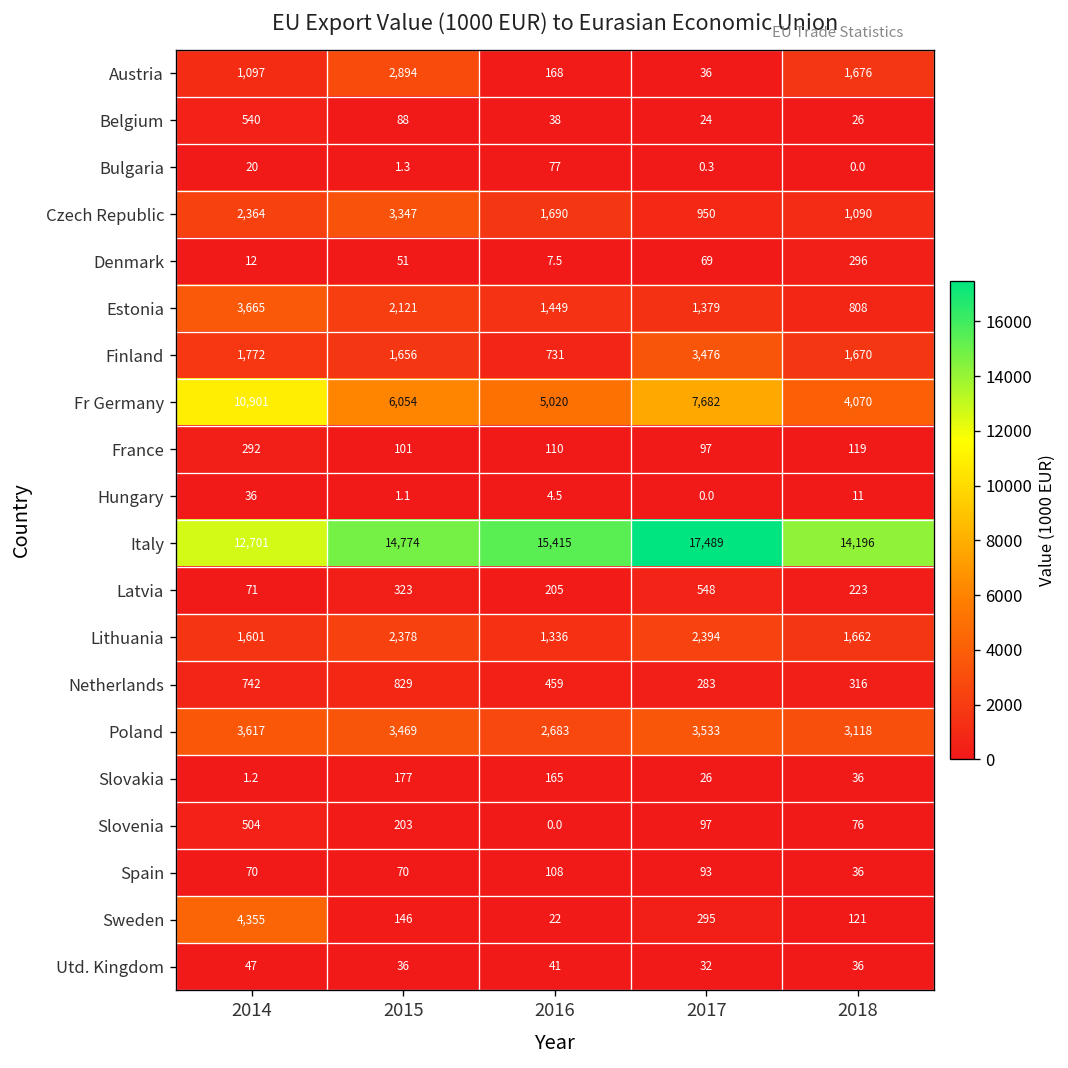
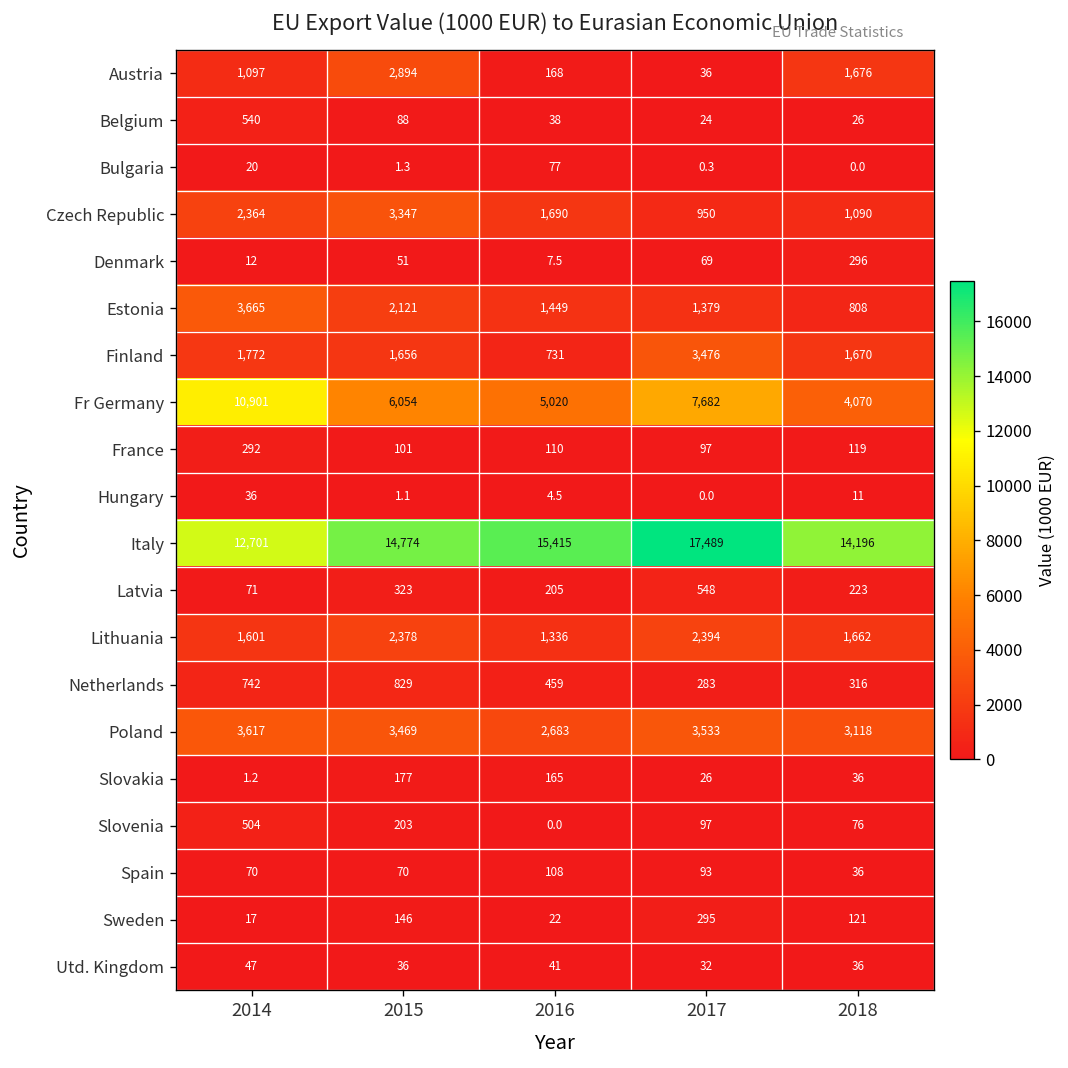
Sweden, 2014: 4,355 -> 17
